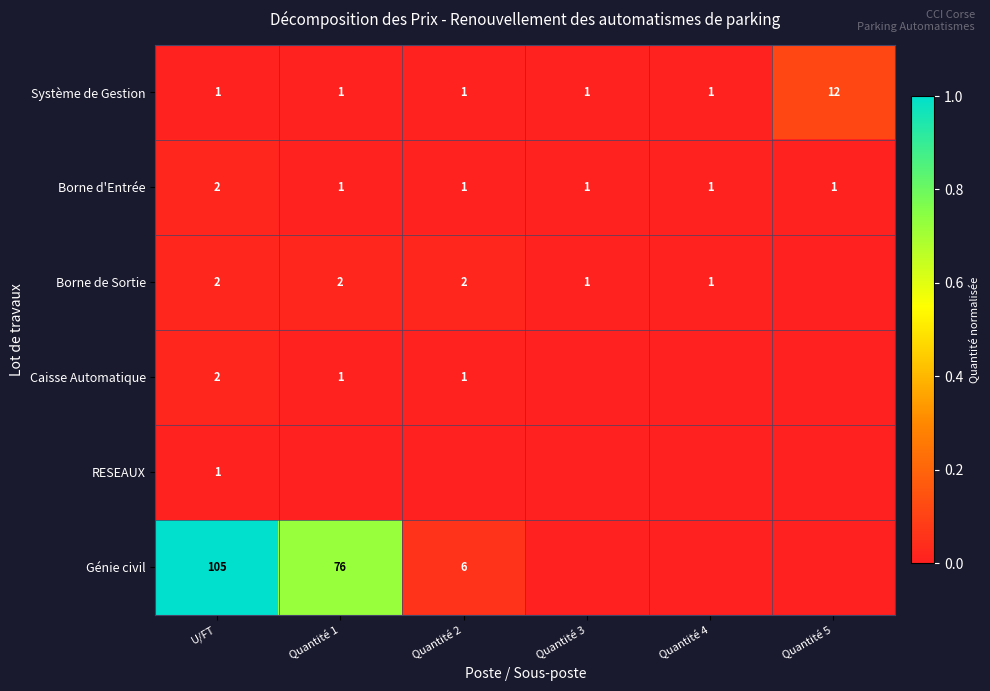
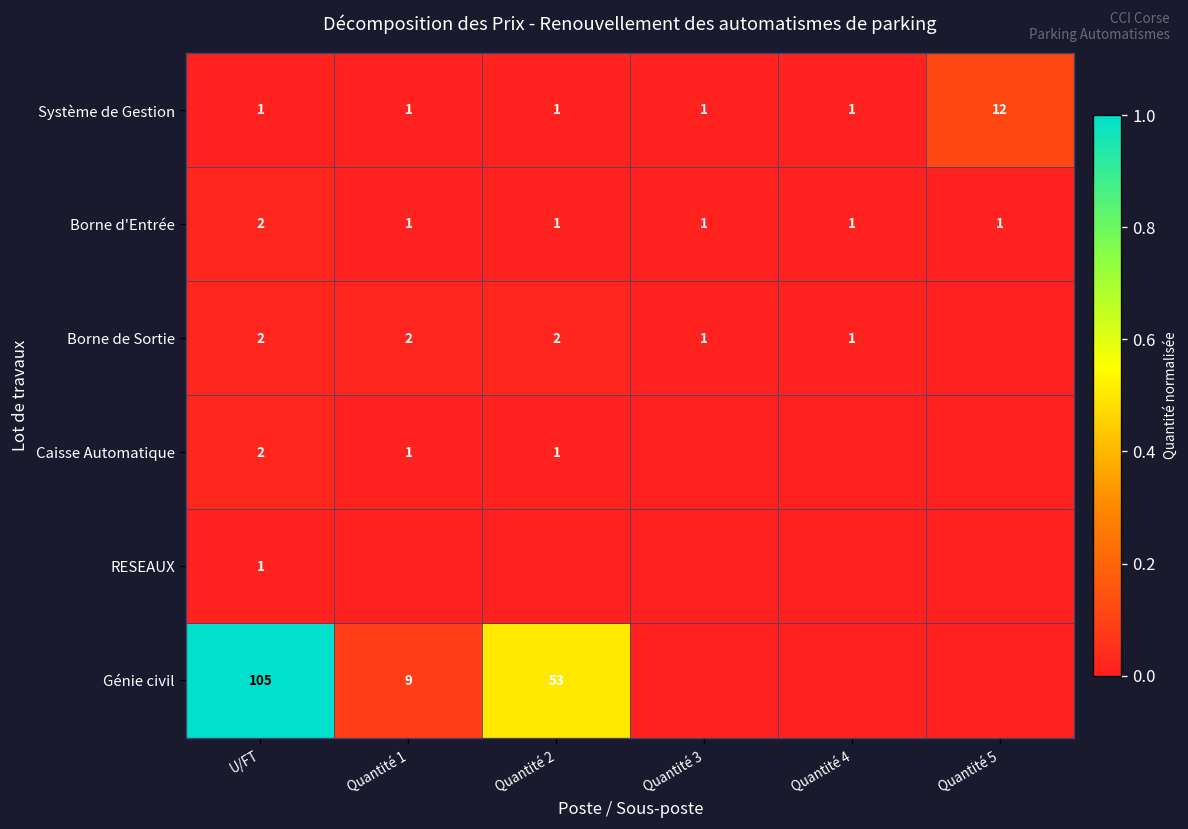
Génie civil, Quantité 1: 76 -> 9
Génie civil, Quantité 2: 6 -> 53
